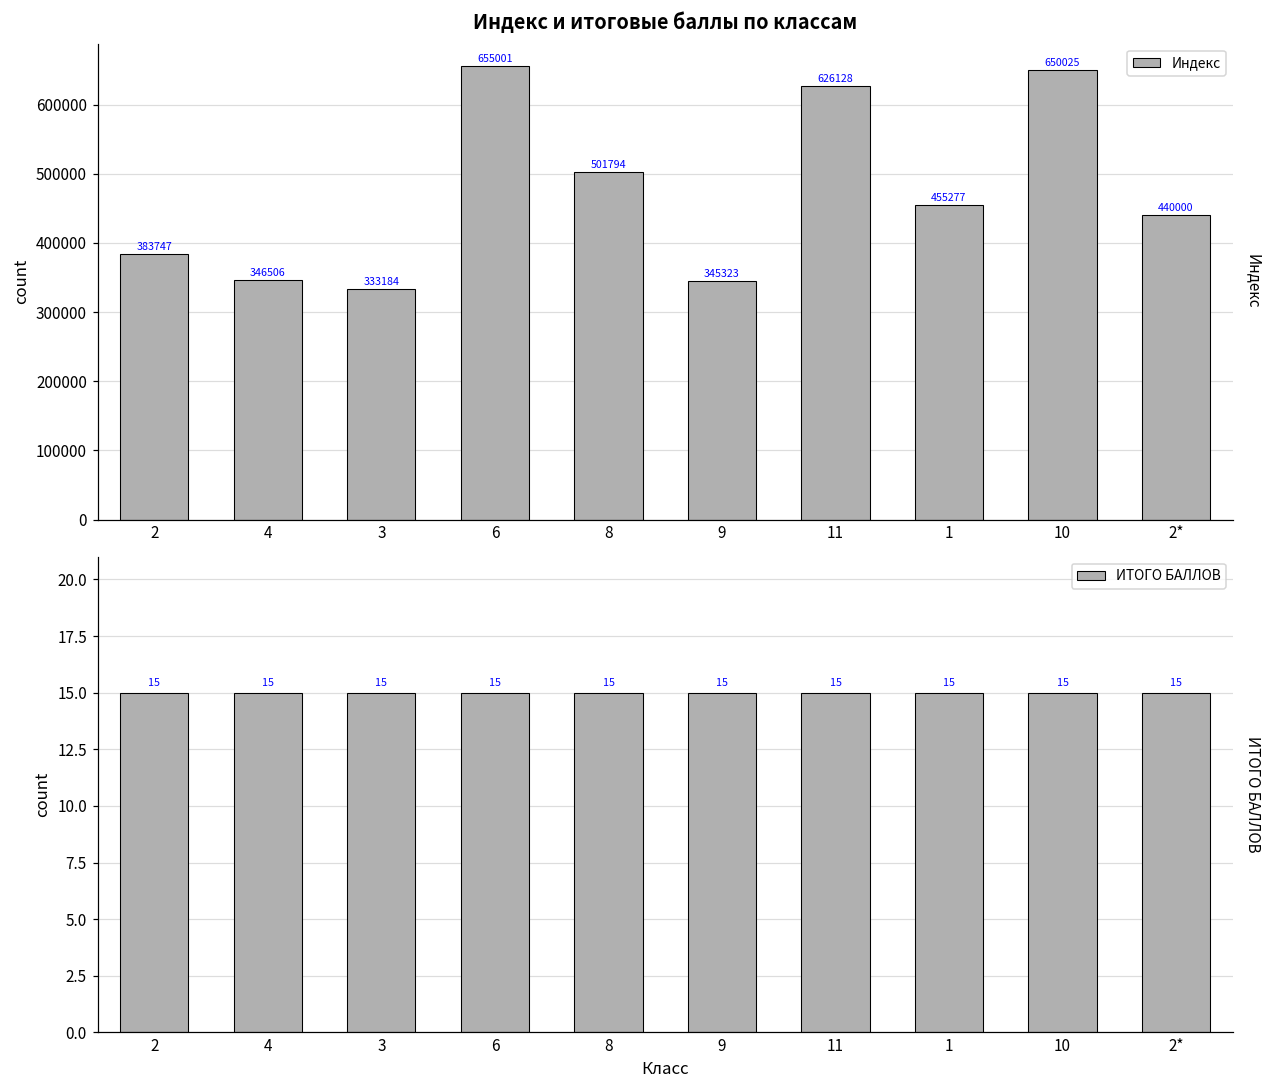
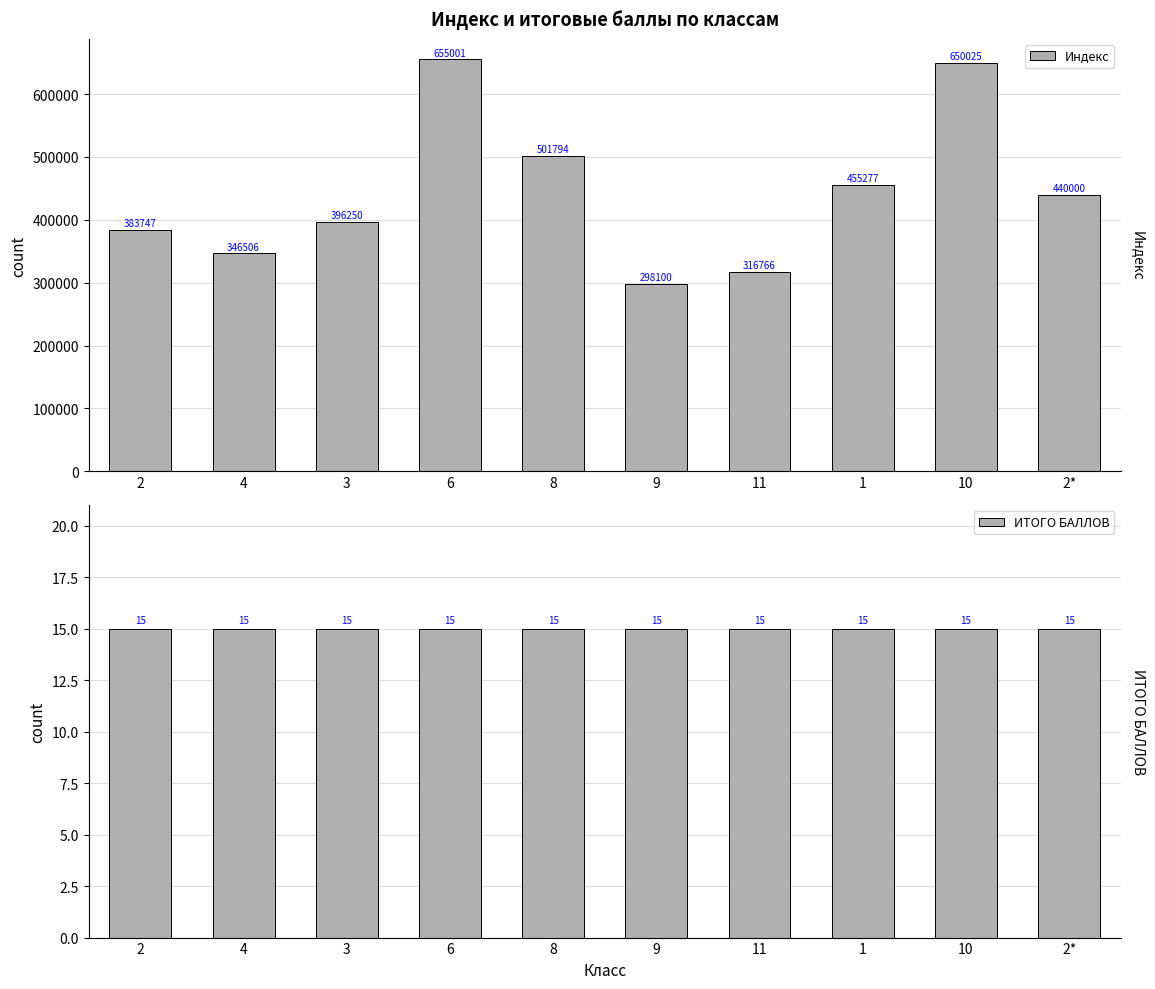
Индекс и итоговые баллы по классам, 3: 333184 -> 396250
Индекс и итоговые баллы по классам, 9: 345323 -> 298100
Индекс и итоговые баллы по классам, 11: 626128 -> 316766
